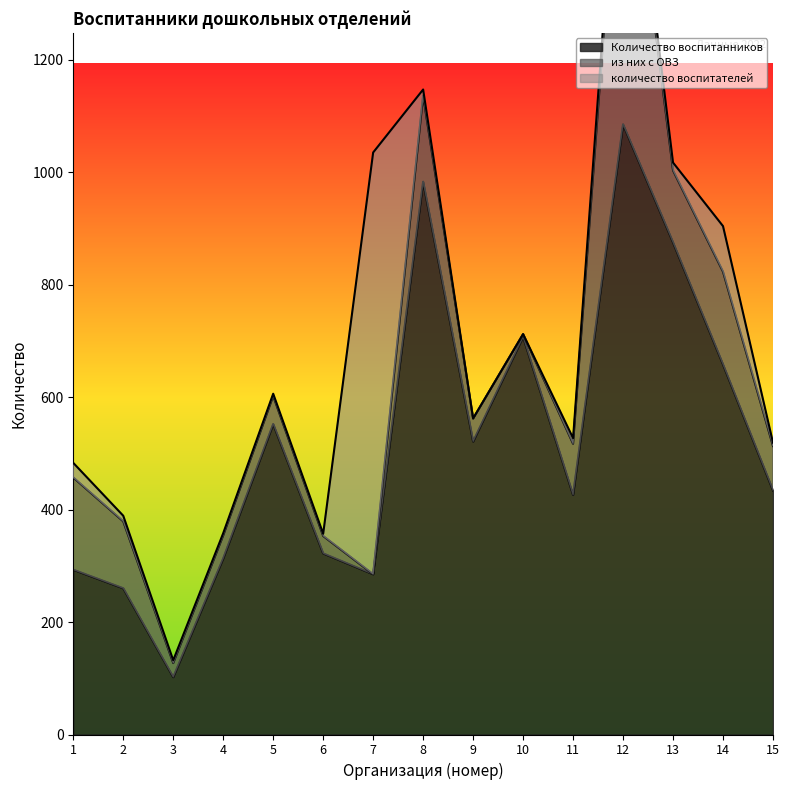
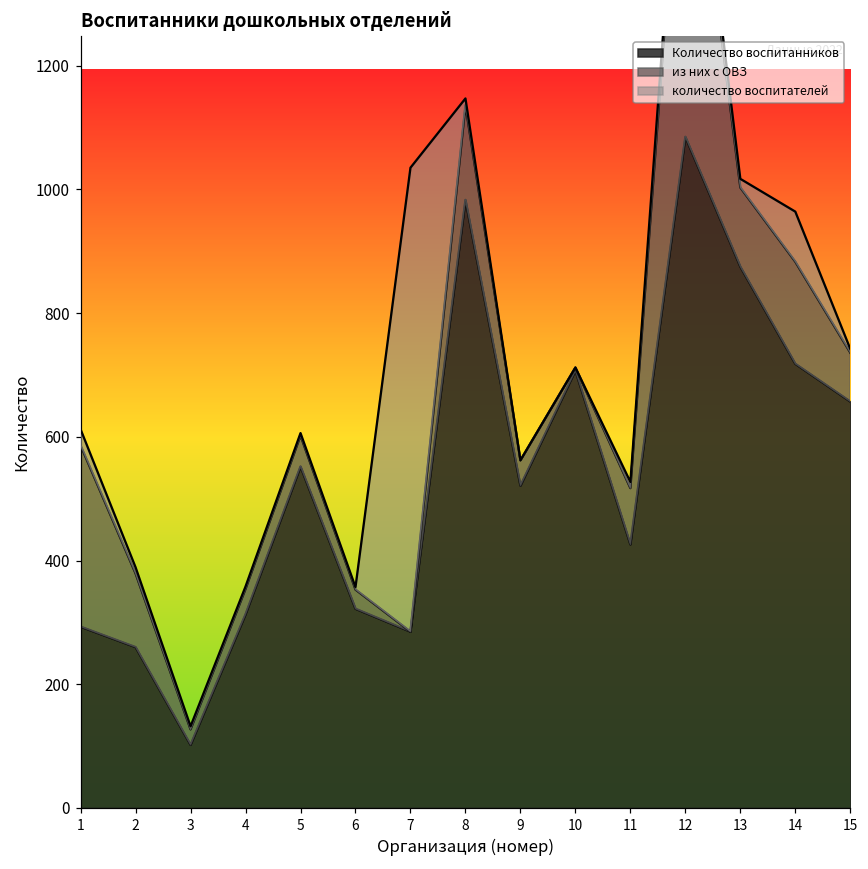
из них с ОВЗ, 1: 160 -> 290
Количество воспитанников, 14: 660 -> 720
Количество воспитанников, 15: 430 -> 660
